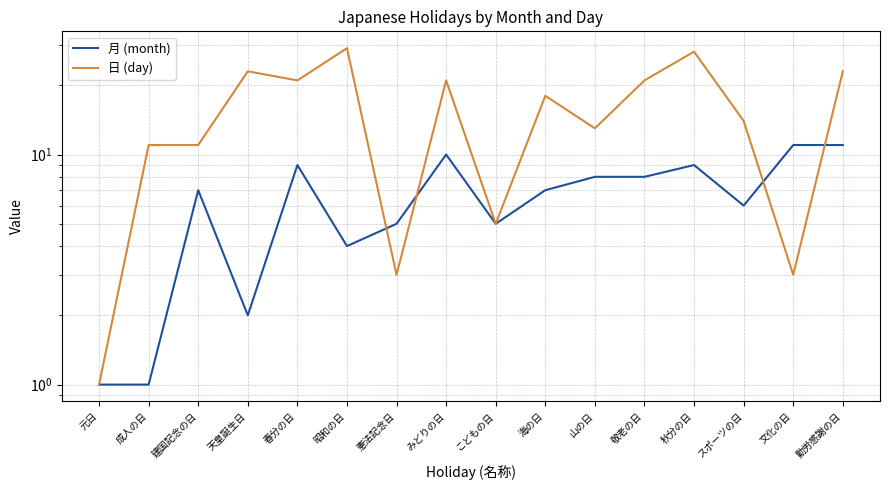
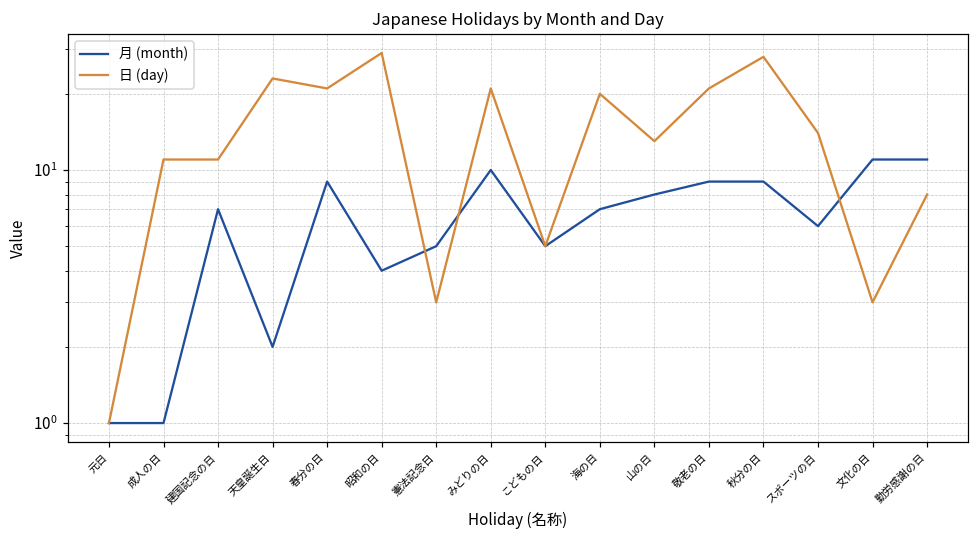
日 (day), 海の日: 18 -> 20
月 (month), 敬老の日: 8 -> 9
日 (day), 勤労感謝の日: 23 -> 8
